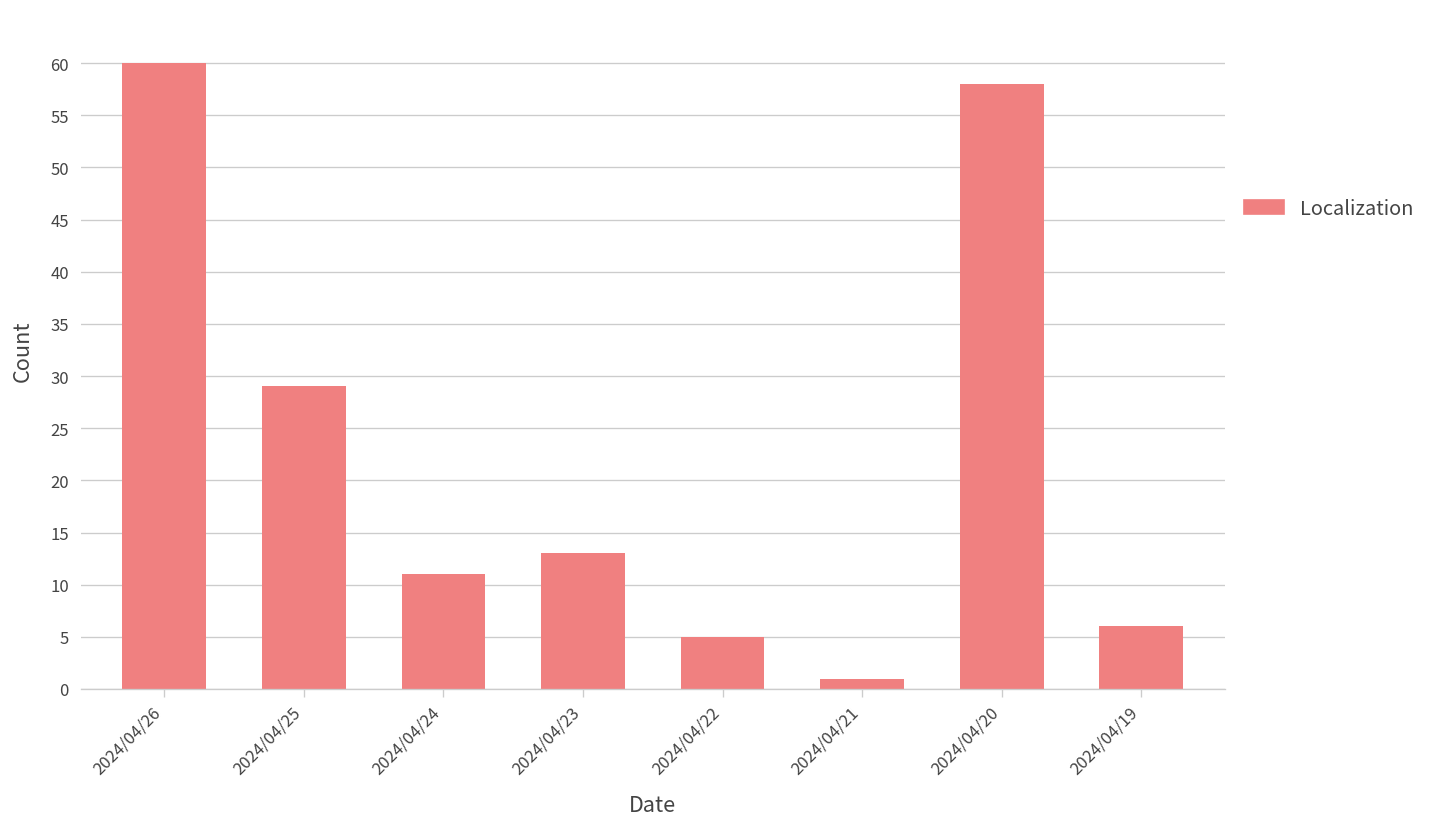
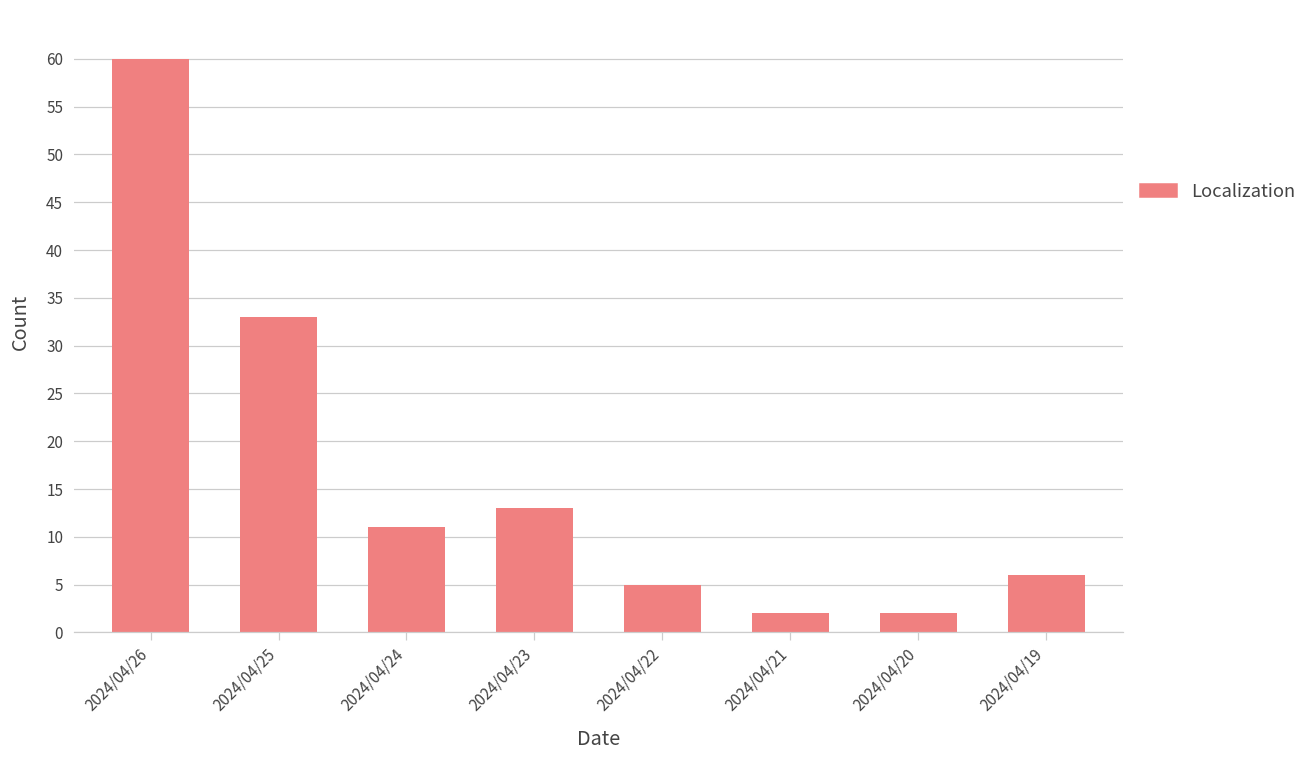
2024/04/25: 29 -> 33
2024/04/21: 1 -> 2
2024/04/20: 58 -> 2
